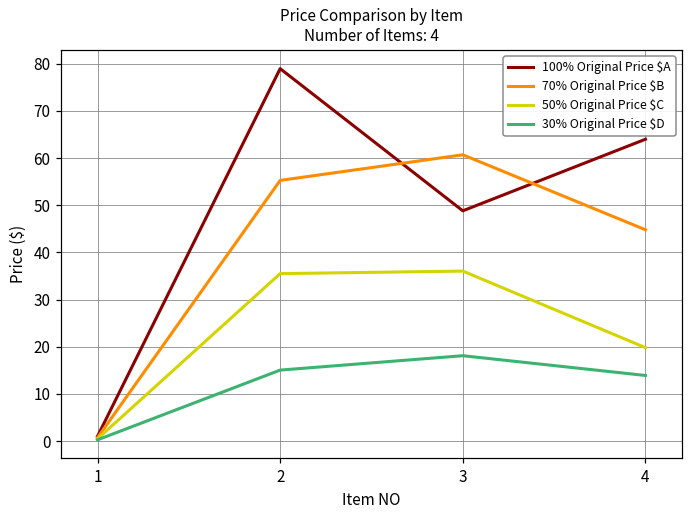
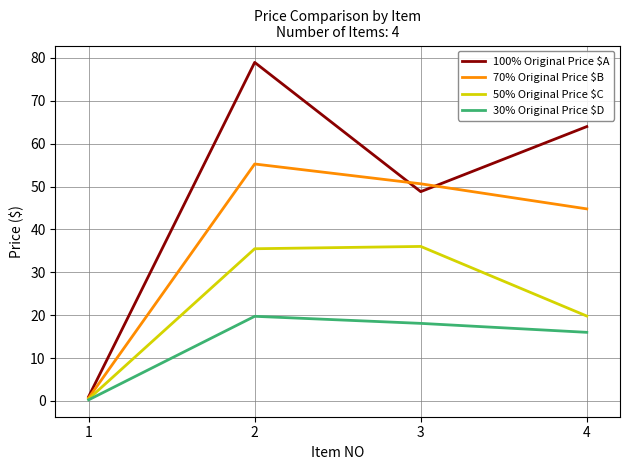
30% Original Price $D, 2: 15 -> 20
70% Original Price $B, 3: 61 -> 51
30% Original Price $D, 4: 14 -> 16
